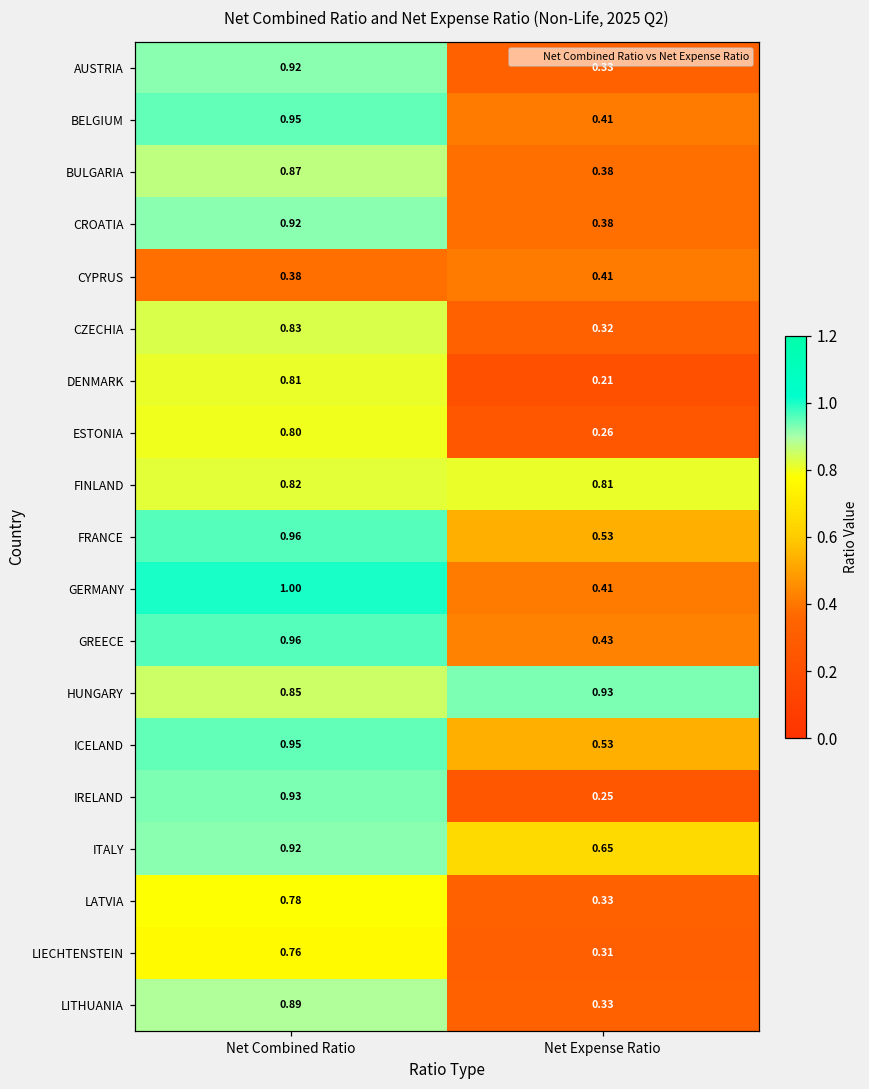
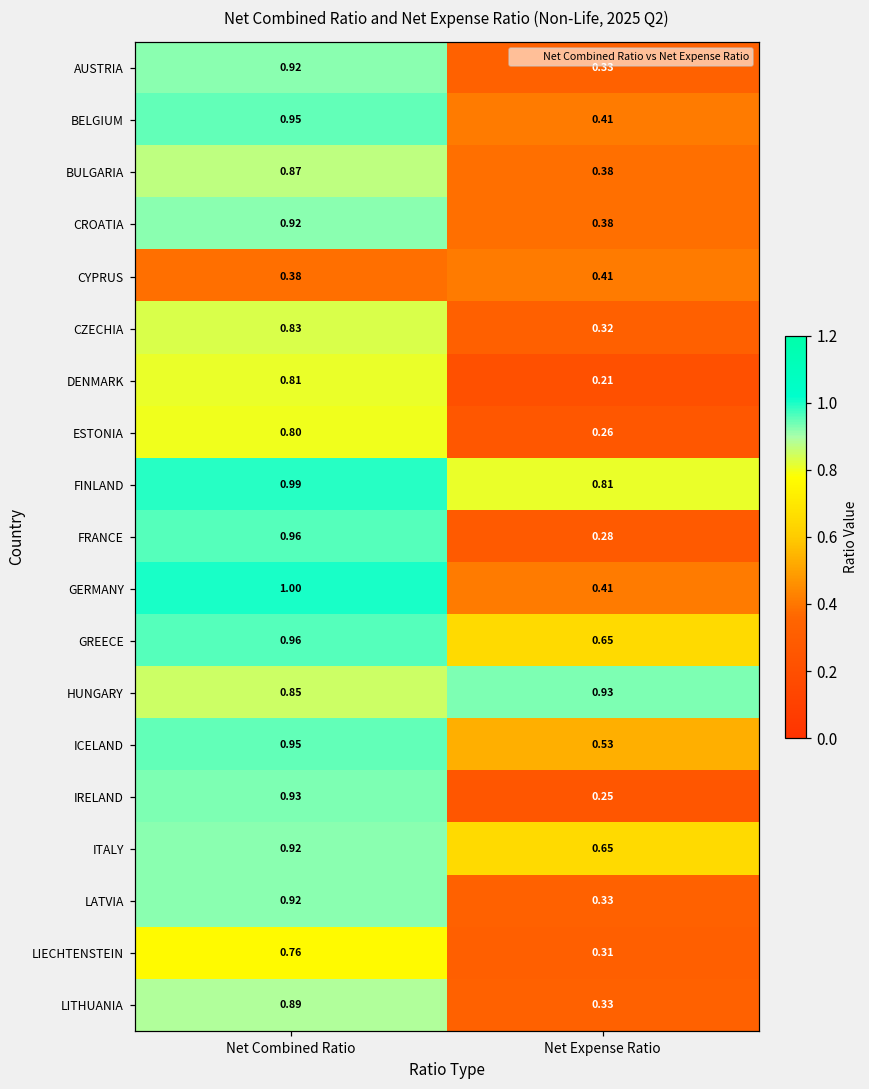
FINLAND, Net Combined Ratio: 0.82 -> 0.99
FRANCE, Net Expense Ratio: 0.53 -> 0.28
GREECE, Net Expense Ratio: 0.43 -> 0.65
LATVIA, Net Combined Ratio: 0.78 -> 0.92
